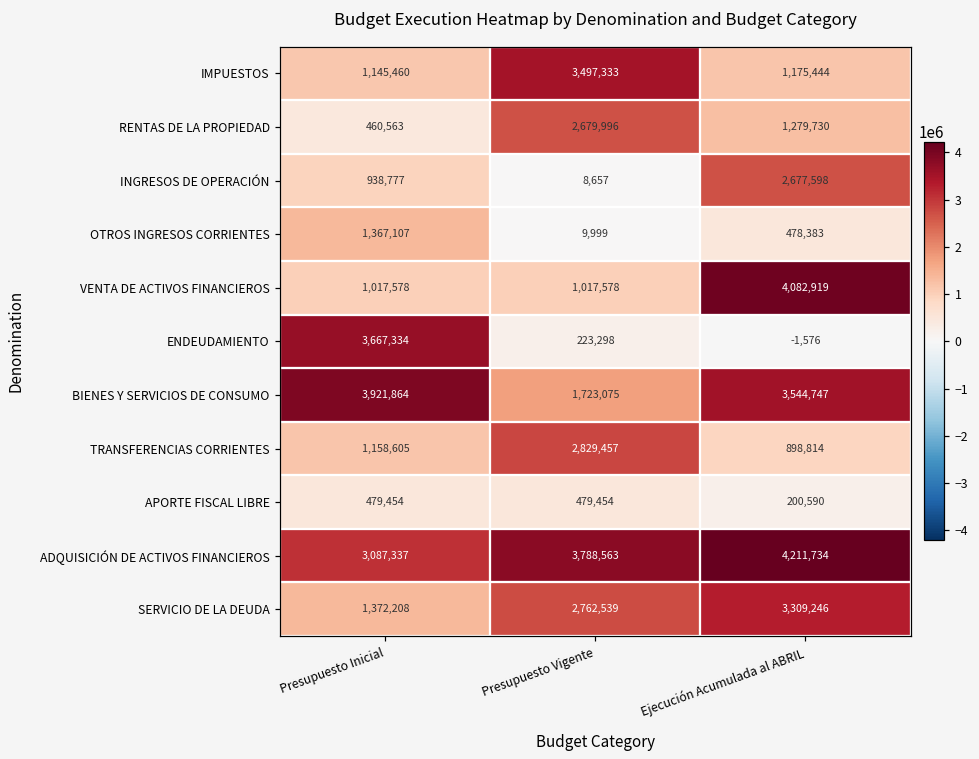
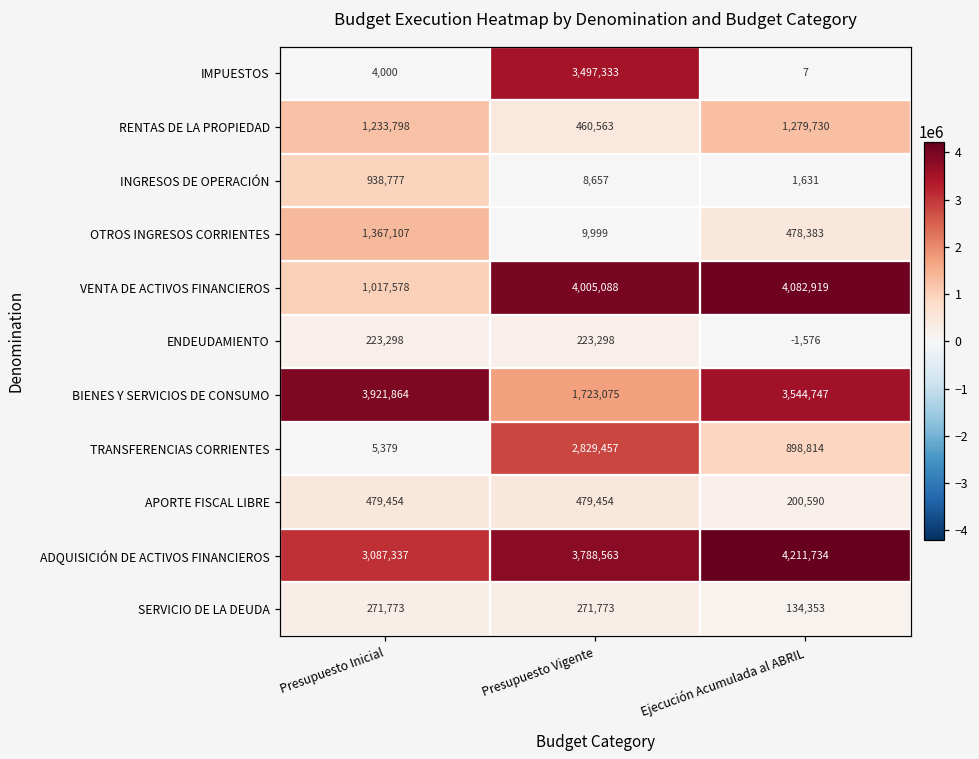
IMPUESTOS, Presupuesto Inicial: 1,145,460 -> 4,000
IMPUESTOS, Ejecución Acumulada al ABRIL: 1,175,444 -> 7
RENTAS DE LA PROPIEDAD, Presupuesto Inicial: 460,563 -> 1,233,798
RENTAS DE LA PROPIEDAD, Presupuesto Vigente: 2,679,996 -> 460,563
INGRESOS DE OPERACIÓN, Ejecución Acumulada al ABRIL: 2,677,598 -> 1,631
VENTA DE ACTIVOS FINANCIEROS, Presupuesto Vigente: 1,017,578 -> 4,005,088
ENDEUDAMIENTO, Presupuesto Inicial: 3,667,334 -> 223,298
TRANSFERENCIAS CORRIENTES, Presupuesto Inicial: 1,158,605 -> 5,379
SERVICIO DE LA DEUDA, Presupuesto Inicial: 1,372,208 -> 271,773
SERVICIO DE LA DEUDA, Presupuesto Vigente: 2,762,539 -> 271,773
SERVICIO DE LA DEUDA, Ejecución Acumulada al ABRIL: 3,309,246 -> 134,353
